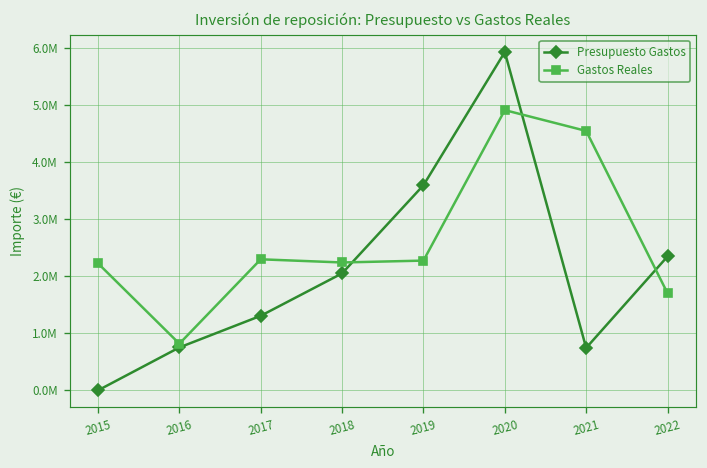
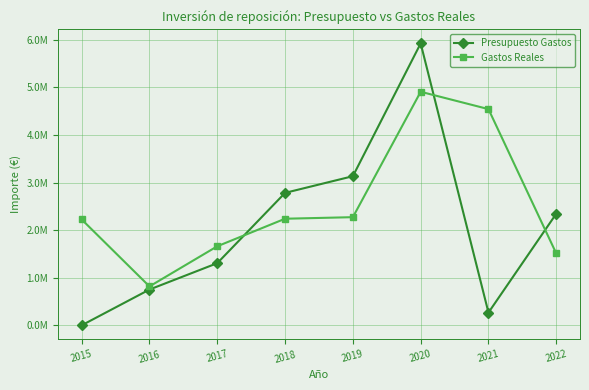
Gastos Reales, 2017: 2300000 -> 1700000
Presupuesto Gastos, 2018: 2000000 -> 2800000
Presupuesto Gastos, 2019: 3600000 -> 3100000
Presupuesto Gastos, 2021: 700000 -> 300000
Gastos Reales, 2022: 1700000 -> 1500000
